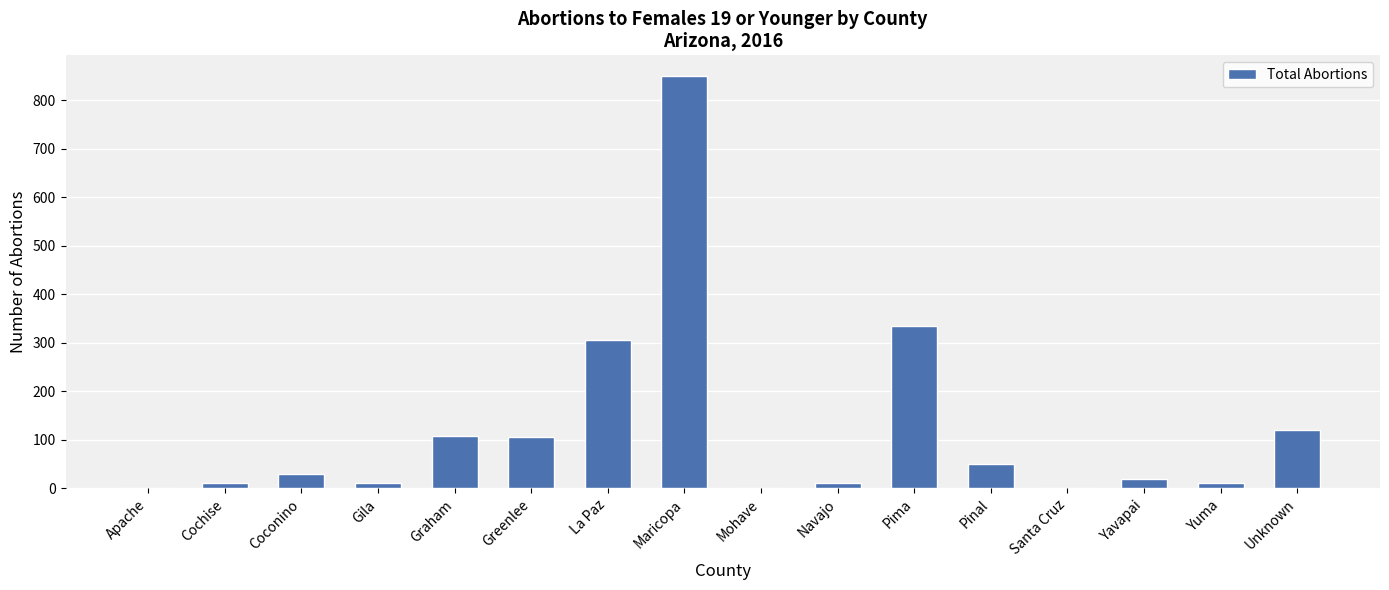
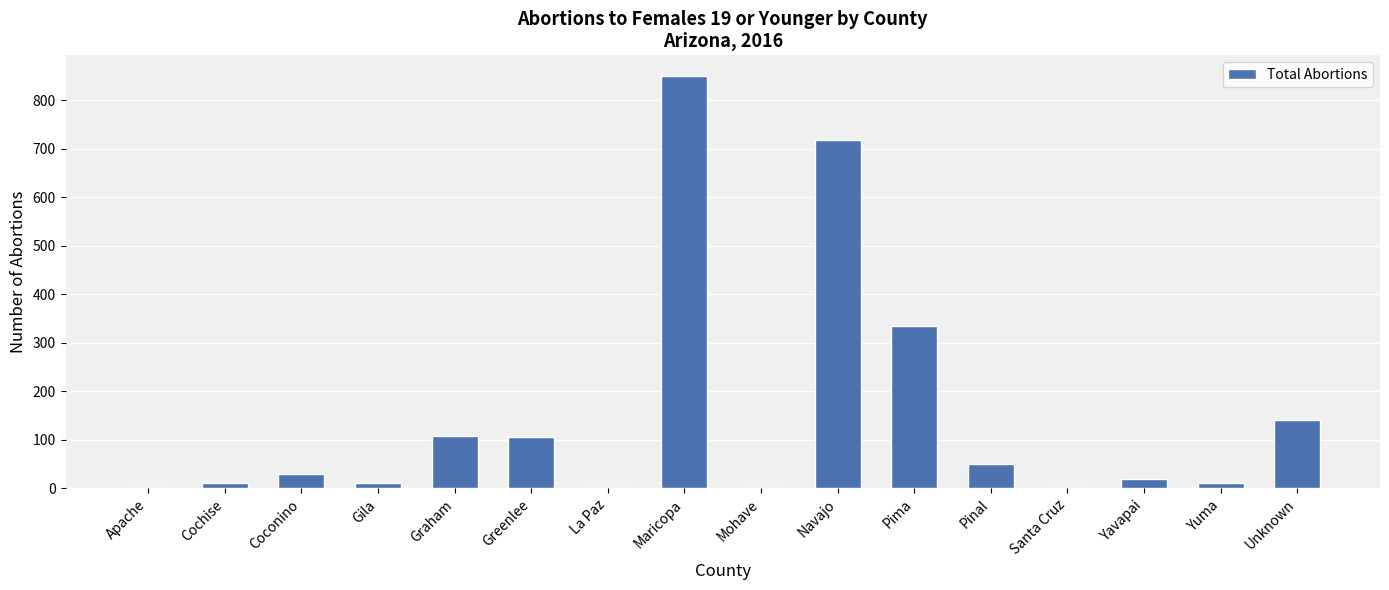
La Paz: 310 -> 0
Navajo: 10 -> 720
Unknown: 120 -> 140
